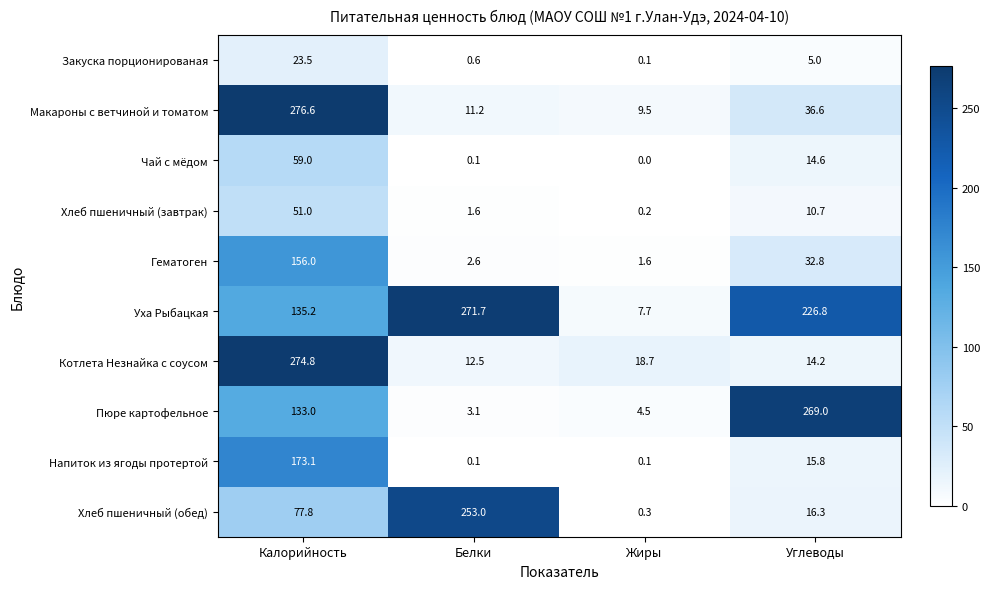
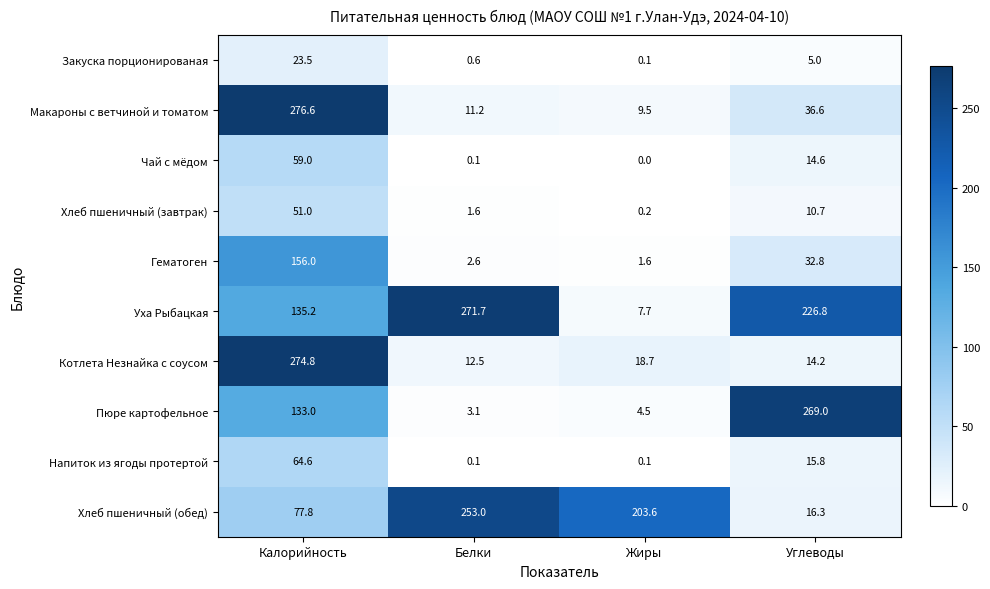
Напиток из ягоды протертой, Калорийность: 173.1 -> 64.6
Хлеб пшеничный (обед), Жиры: 0.3 -> 203.6
